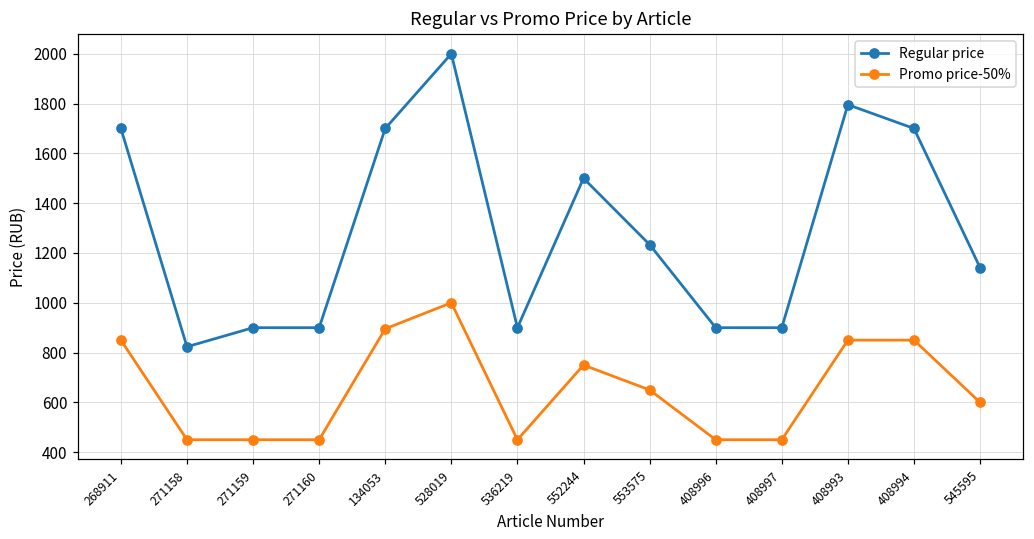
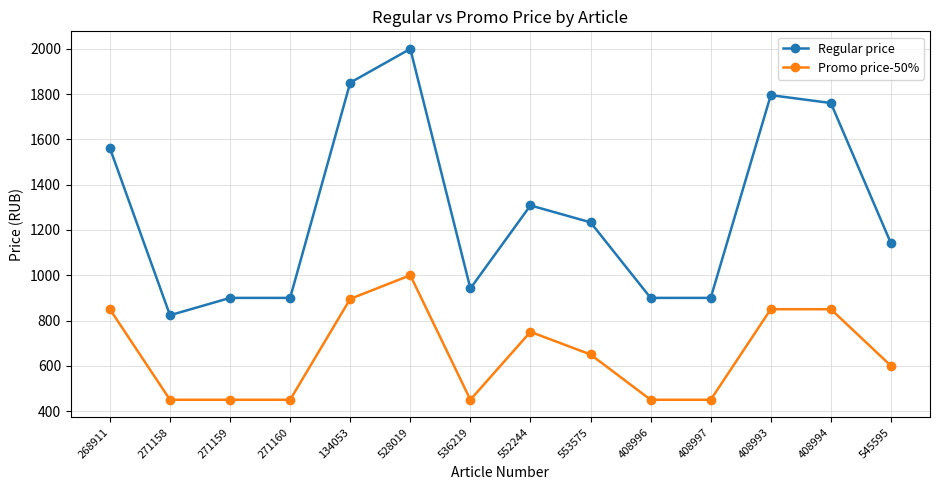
Regular price, 268911: 1700 -> 1560
Regular price, 134053: 1700 -> 1850
Regular price, 536219: 900 -> 940
Regular price, 552244: 1500 -> 1310
Regular price, 408994: 1700 -> 1760
